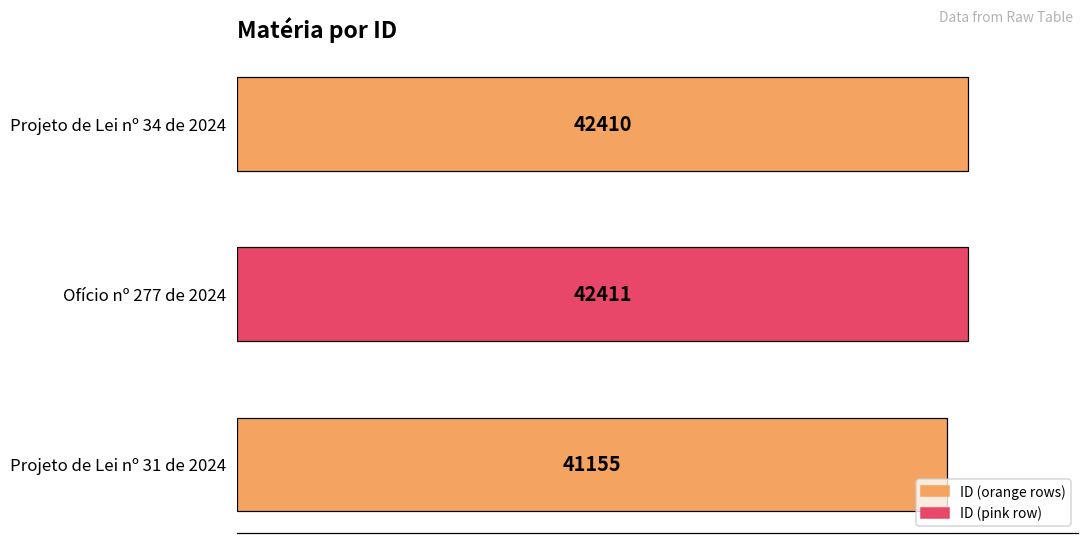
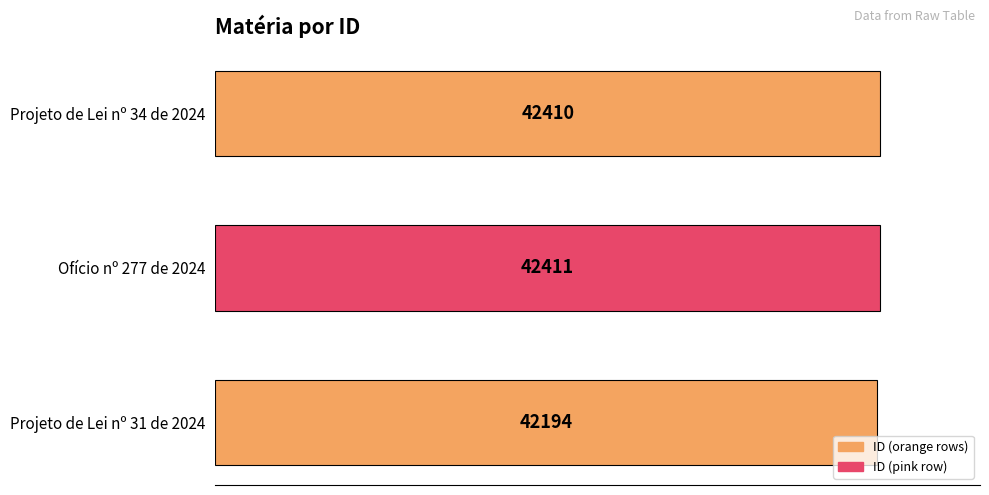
Projeto de Lei nº 31 de 2024: 41155 -> 42194
